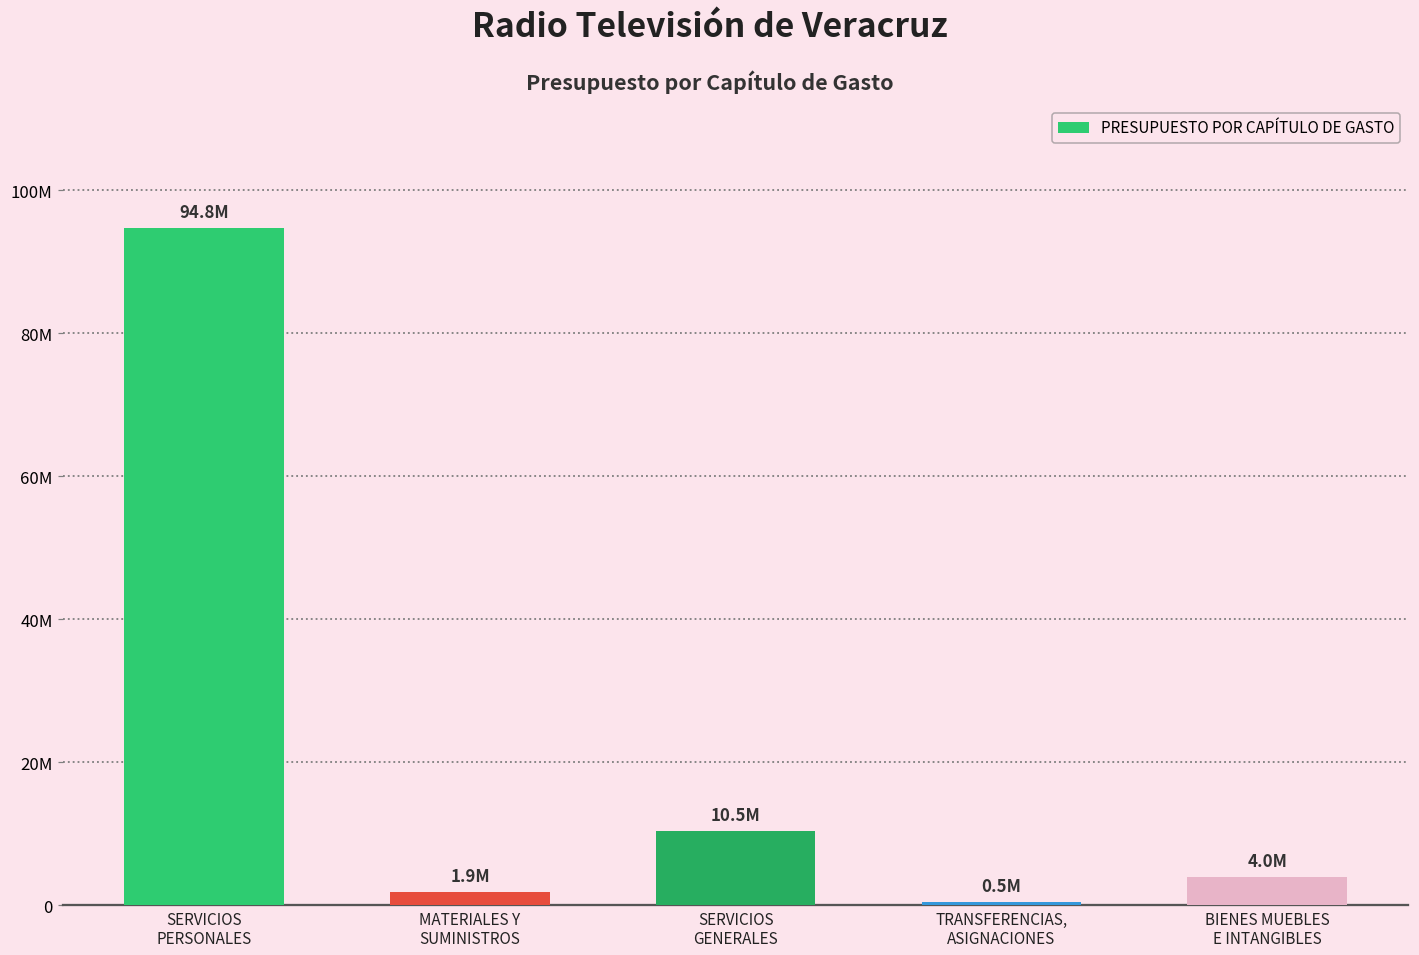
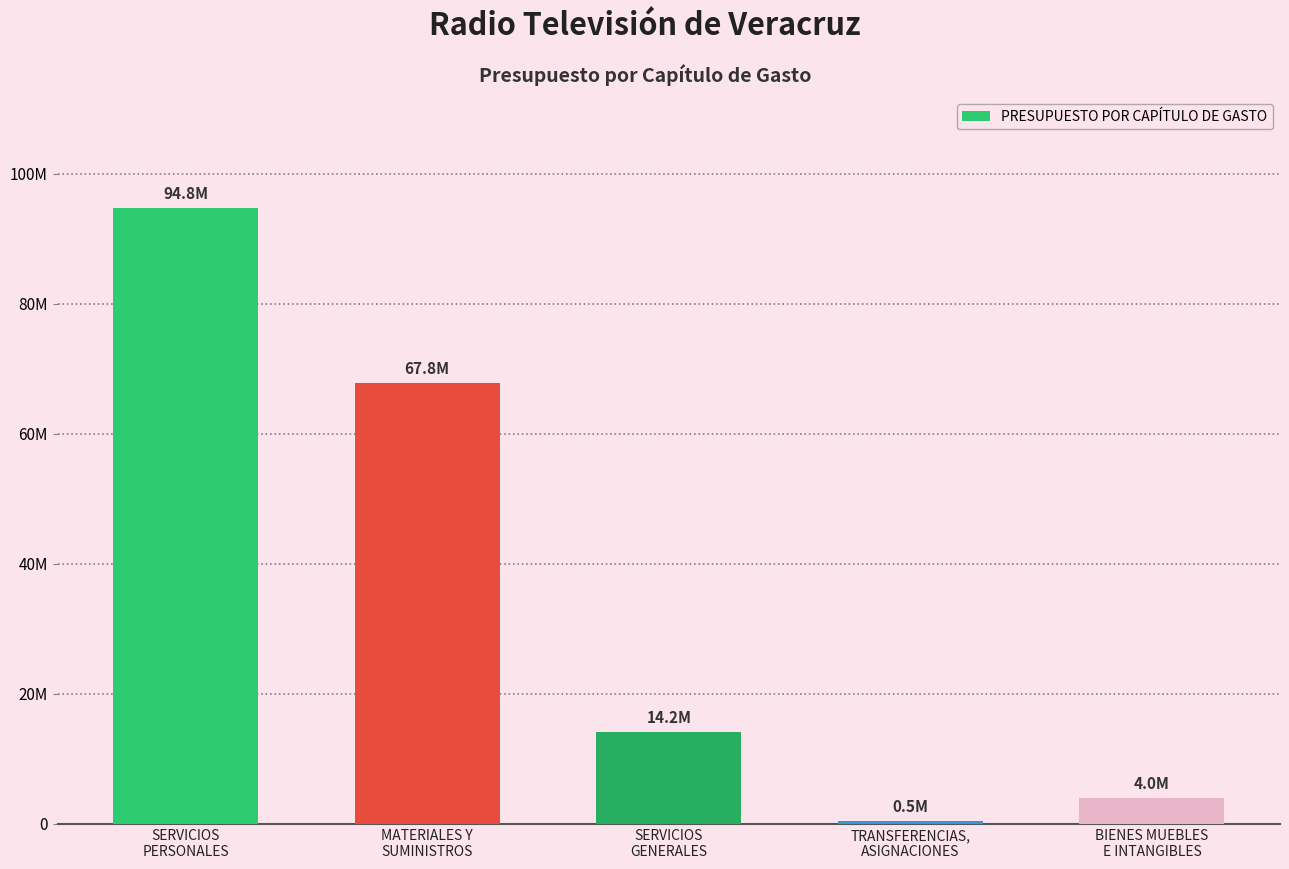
MATERIALES Y SUMINISTROS: 1.9M -> 67.8M
SERVICIOS GENERALES: 10.5M -> 14.2M
